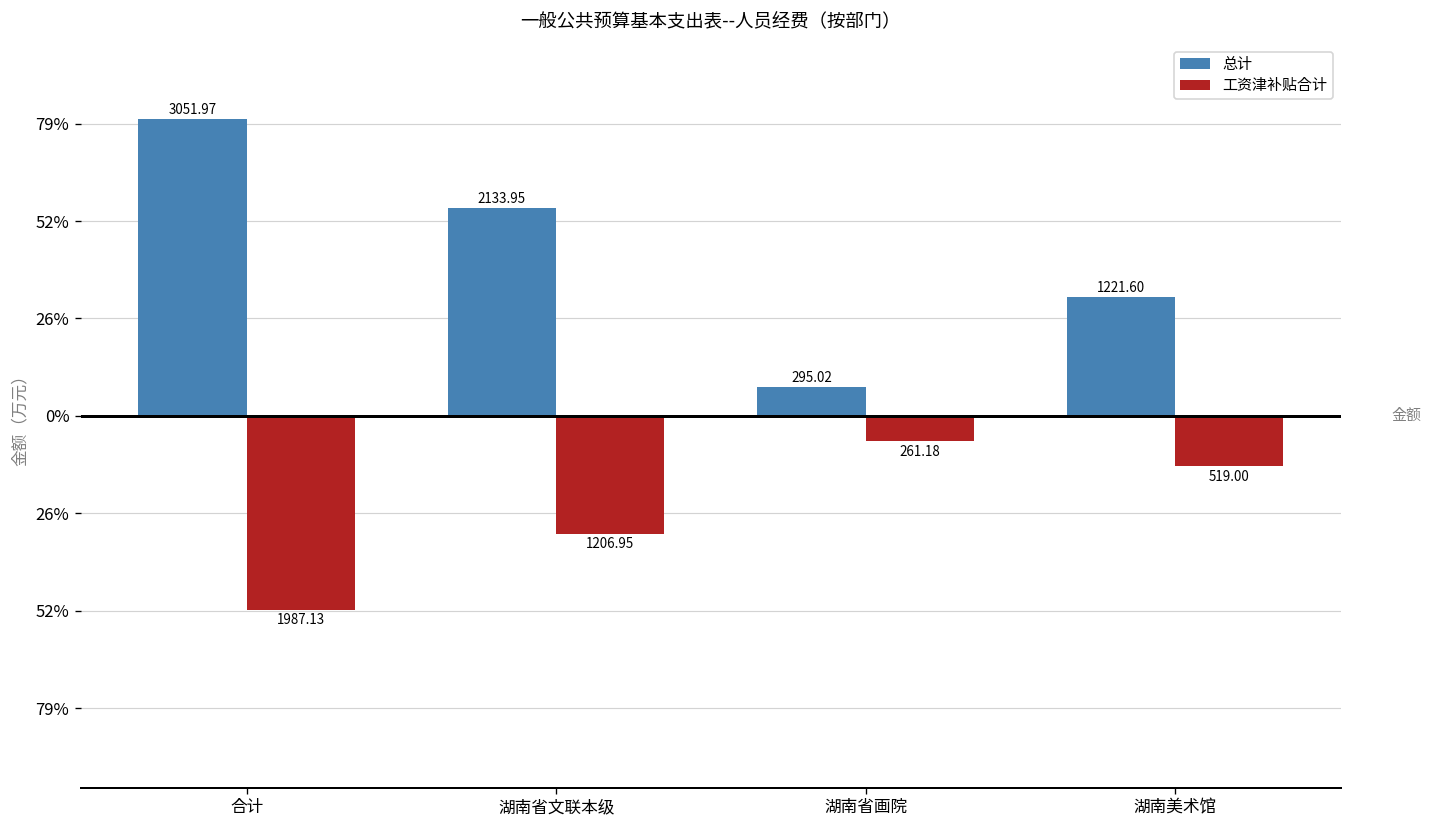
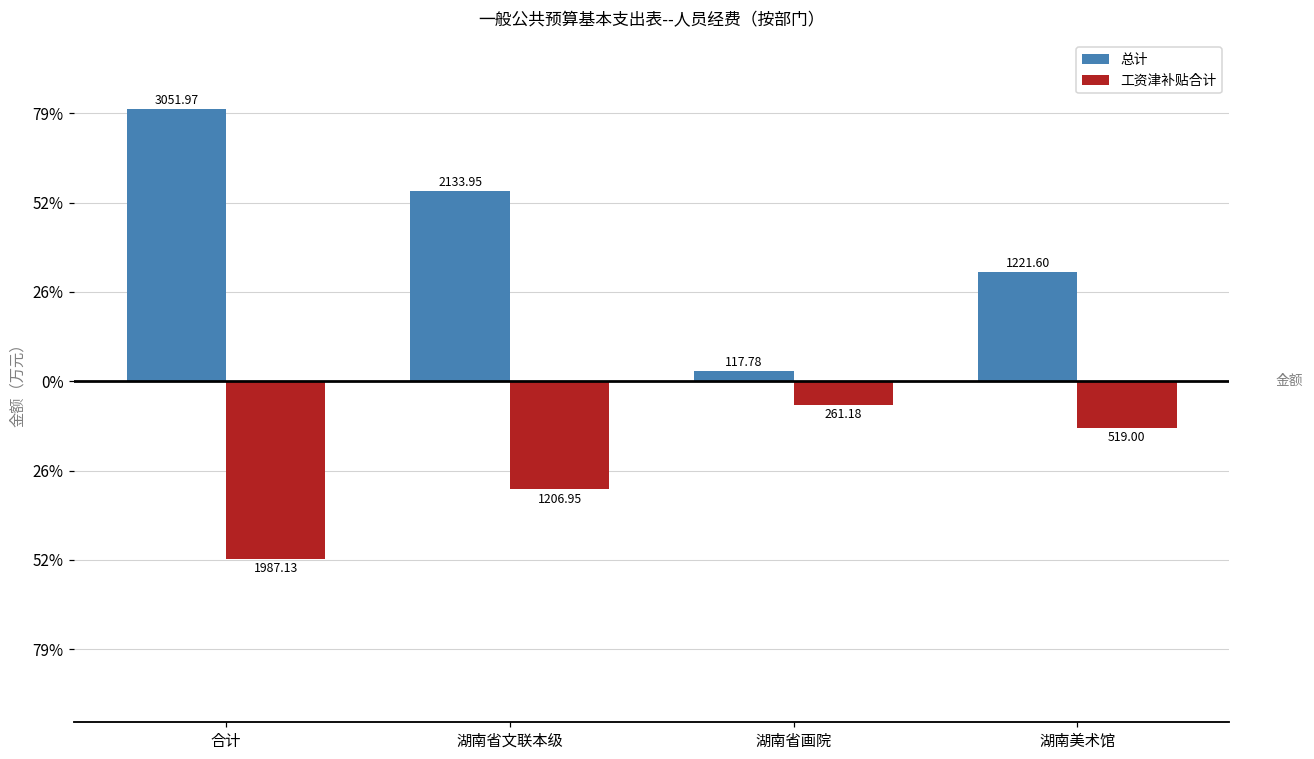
总计, 湖南省画院: 295.02 -> 117.78
